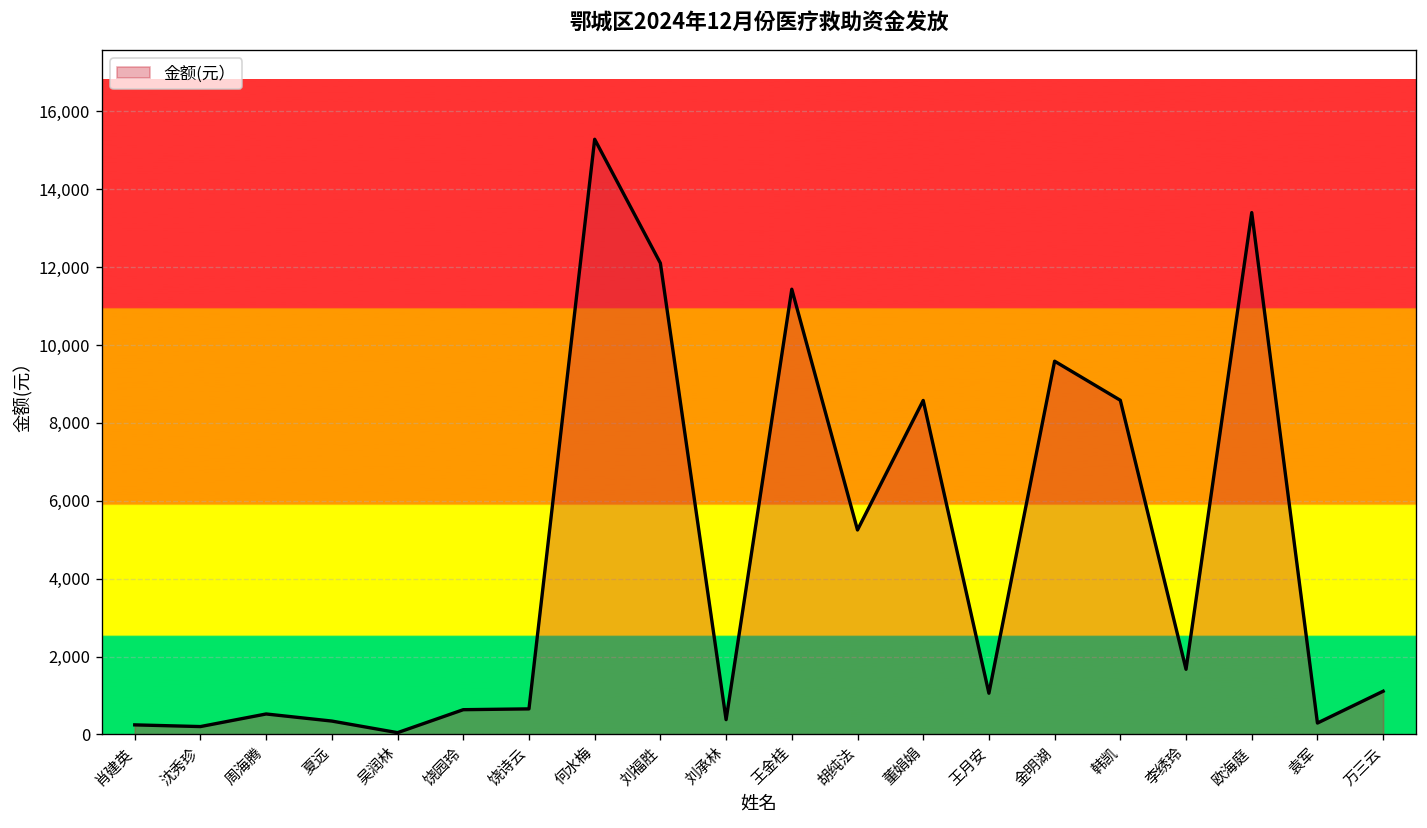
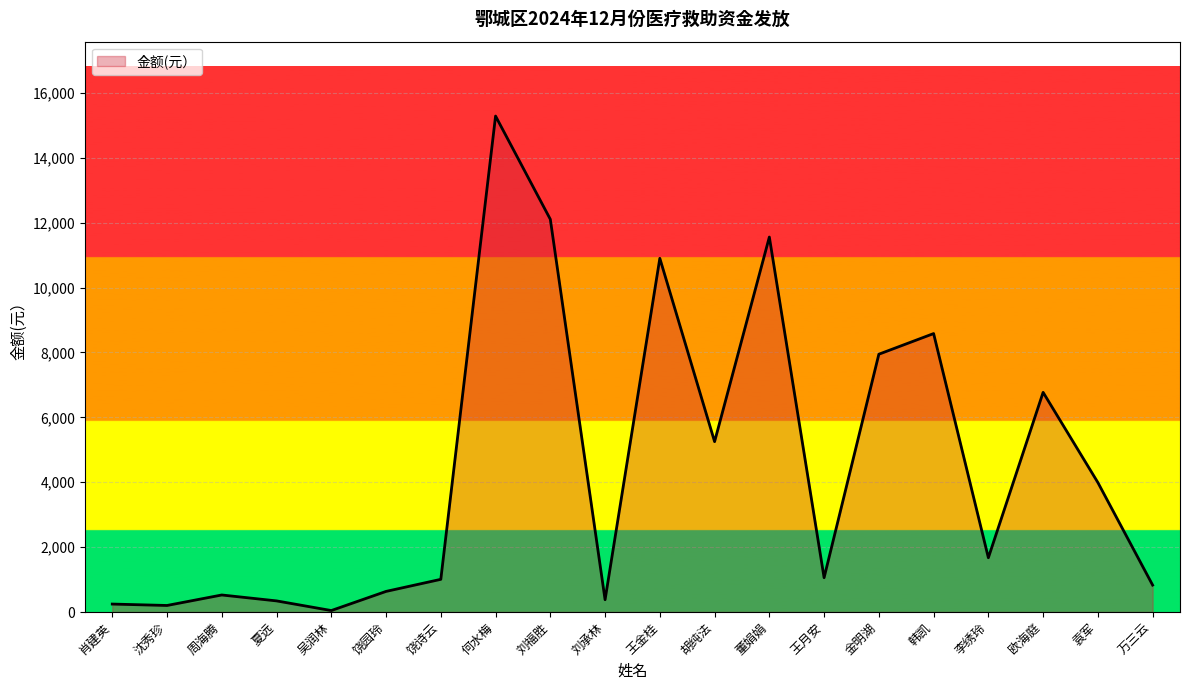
饶诗云: 700 -> 1,000
王金桂: 11,400 -> 10,900
董娟娟: 8,600 -> 11,600
金明湖: 9,600 -> 7,900
欧海庭: 13,400 -> 6,800
袁军: 300 -> 4,000
万三云: 1,100 -> 800
